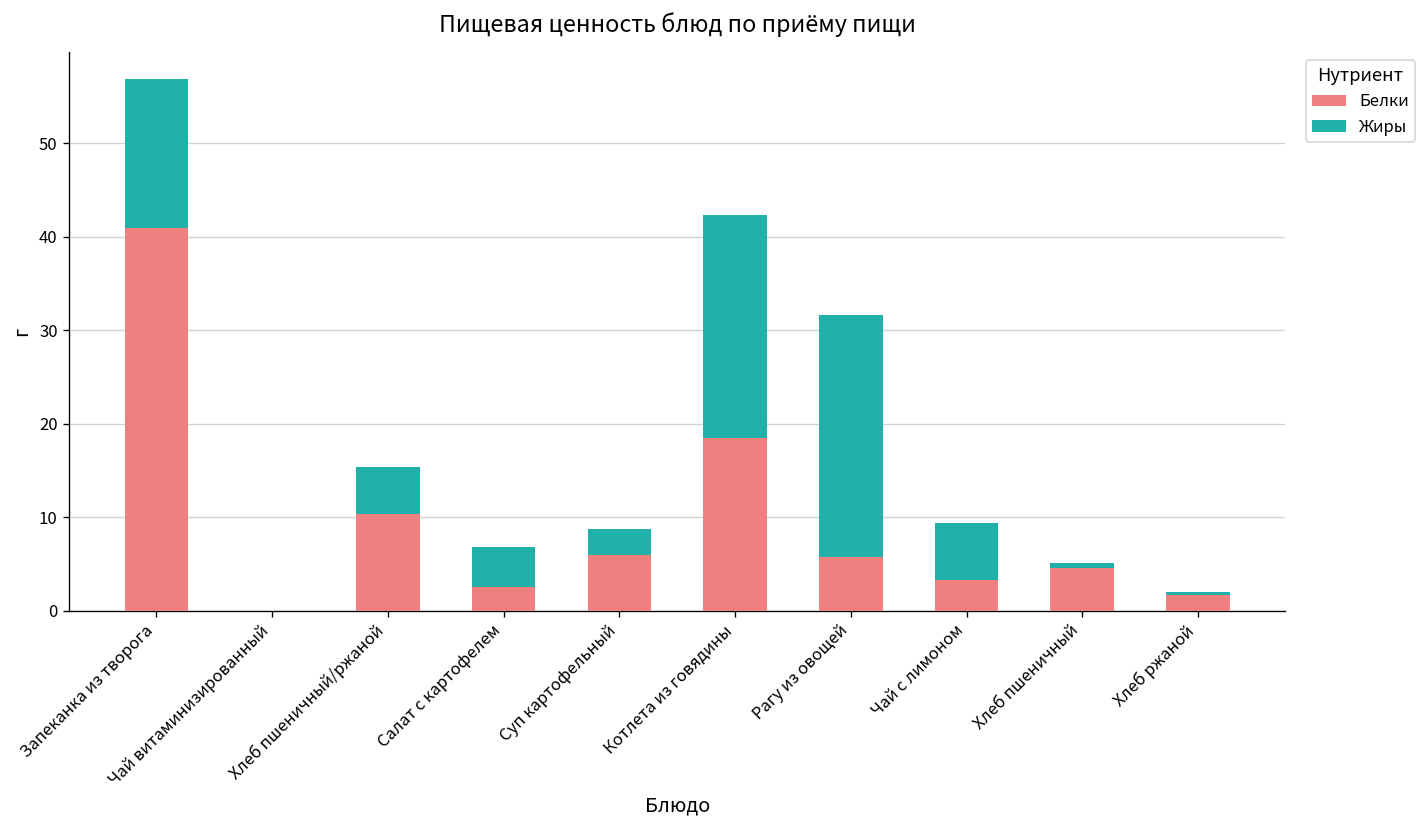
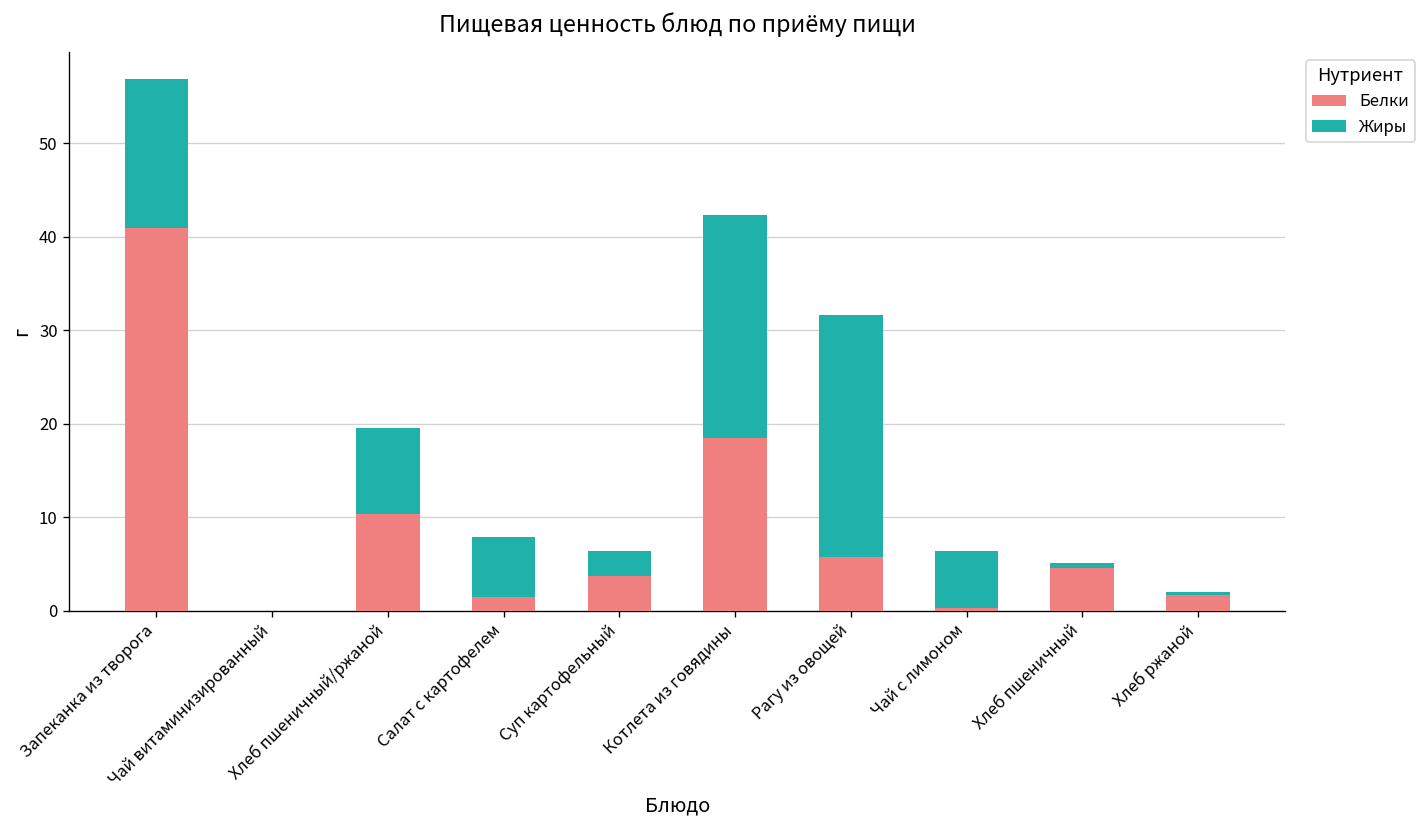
Жиры, Хлеб пшеничный/ржаной: 5 -> 9
Белки, Салат с картофелем: 3 -> 1
Жиры, Салат с картофелем: 4 -> 6
Белки, Суп картофельный: 6 -> 4
Белки, Чай с лимоном: 3 -> 0
